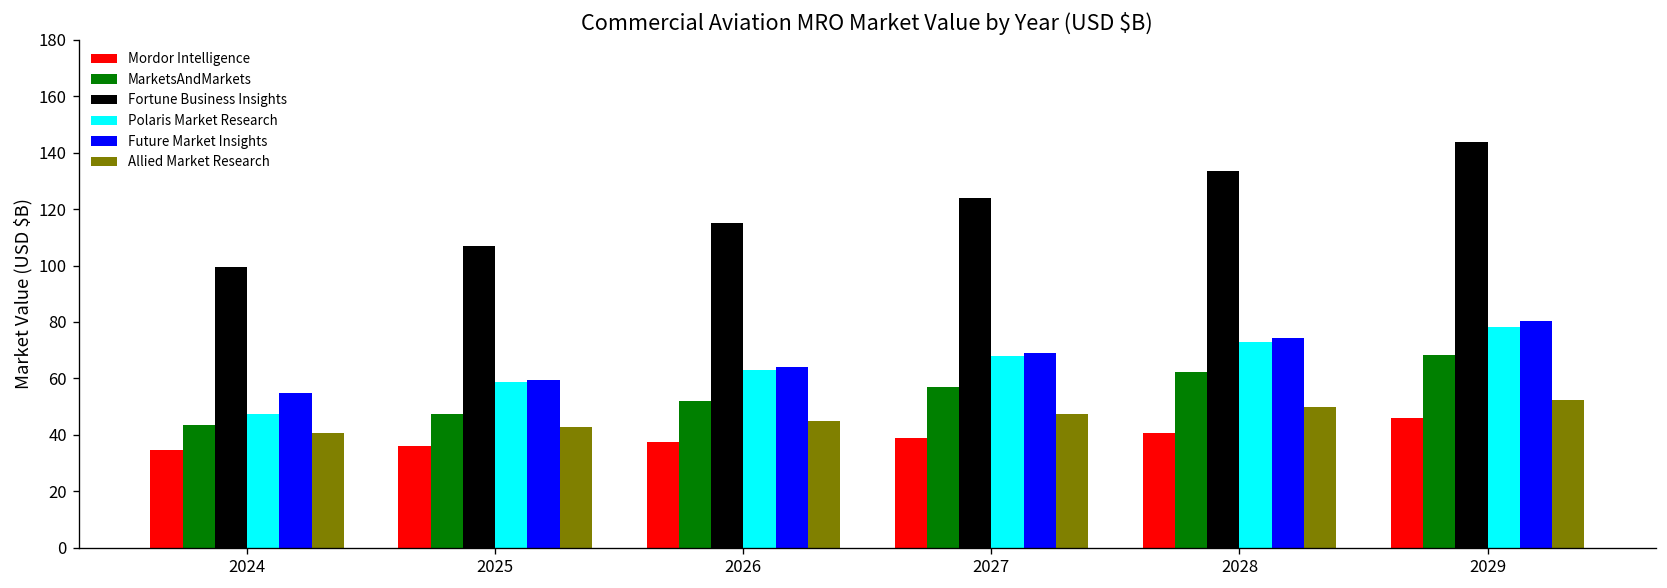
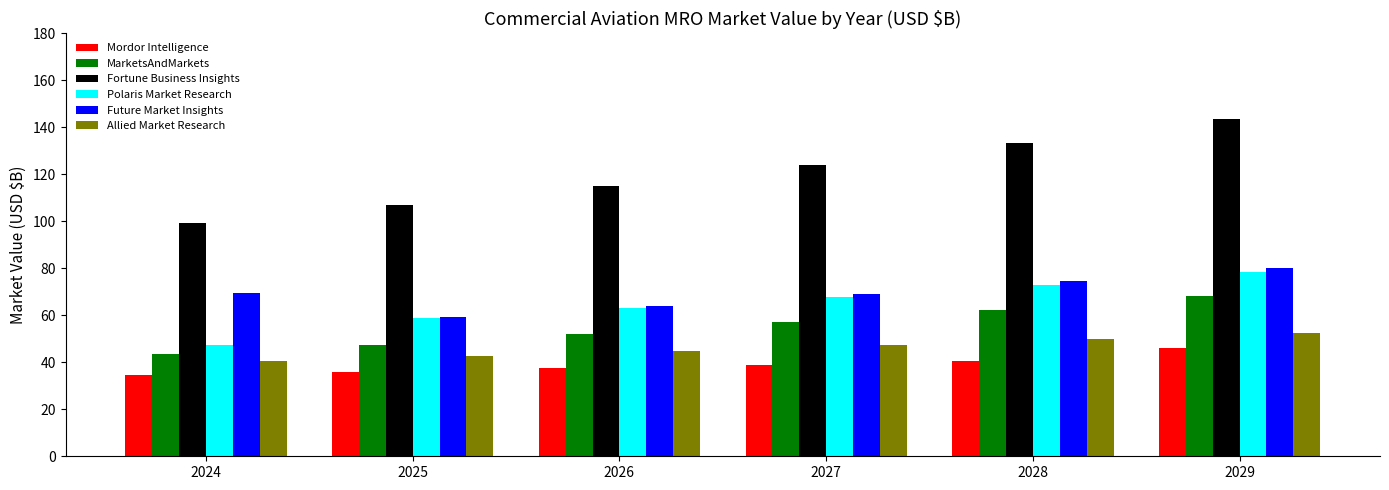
Future Market Insights, 2024: 55 -> 69
